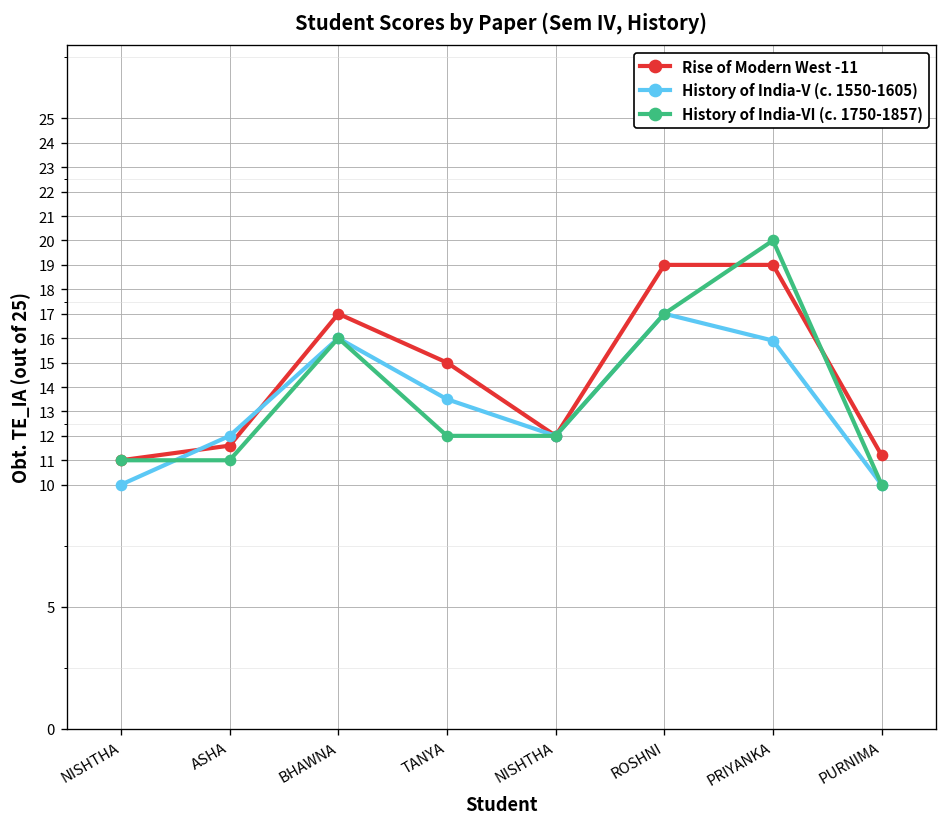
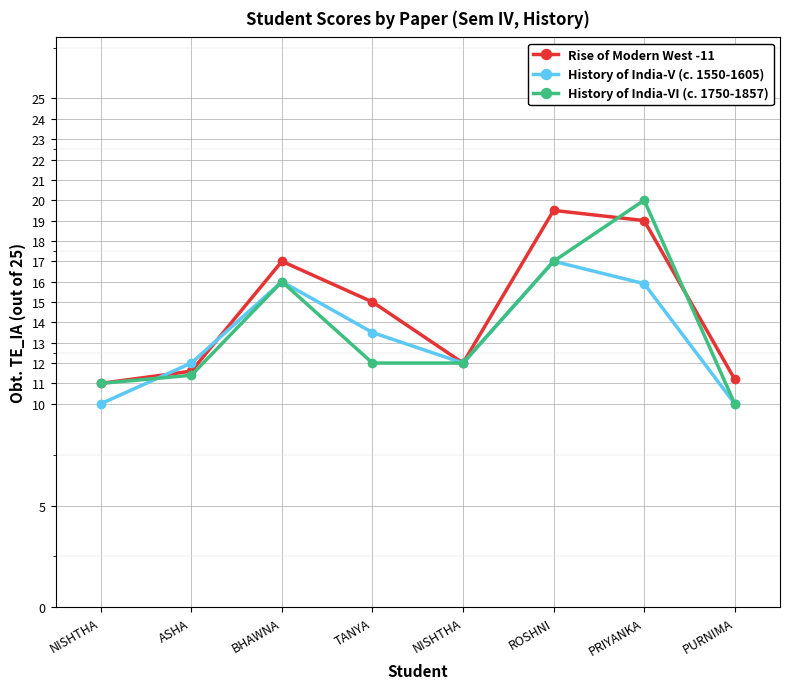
History of India-VI (c. 1750-1857), ASHA: 11.0 -> 11.4
Rise of Modern West -11, ROSHNI: 19.0 -> 19.5
